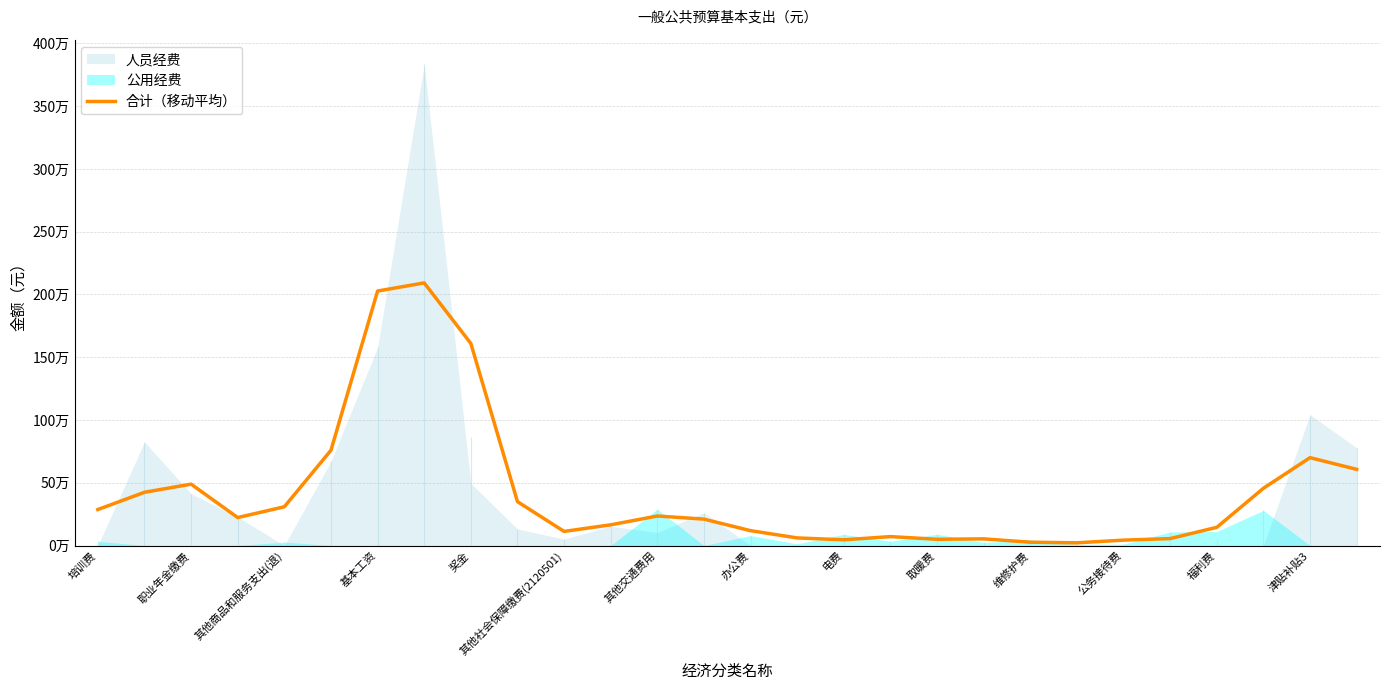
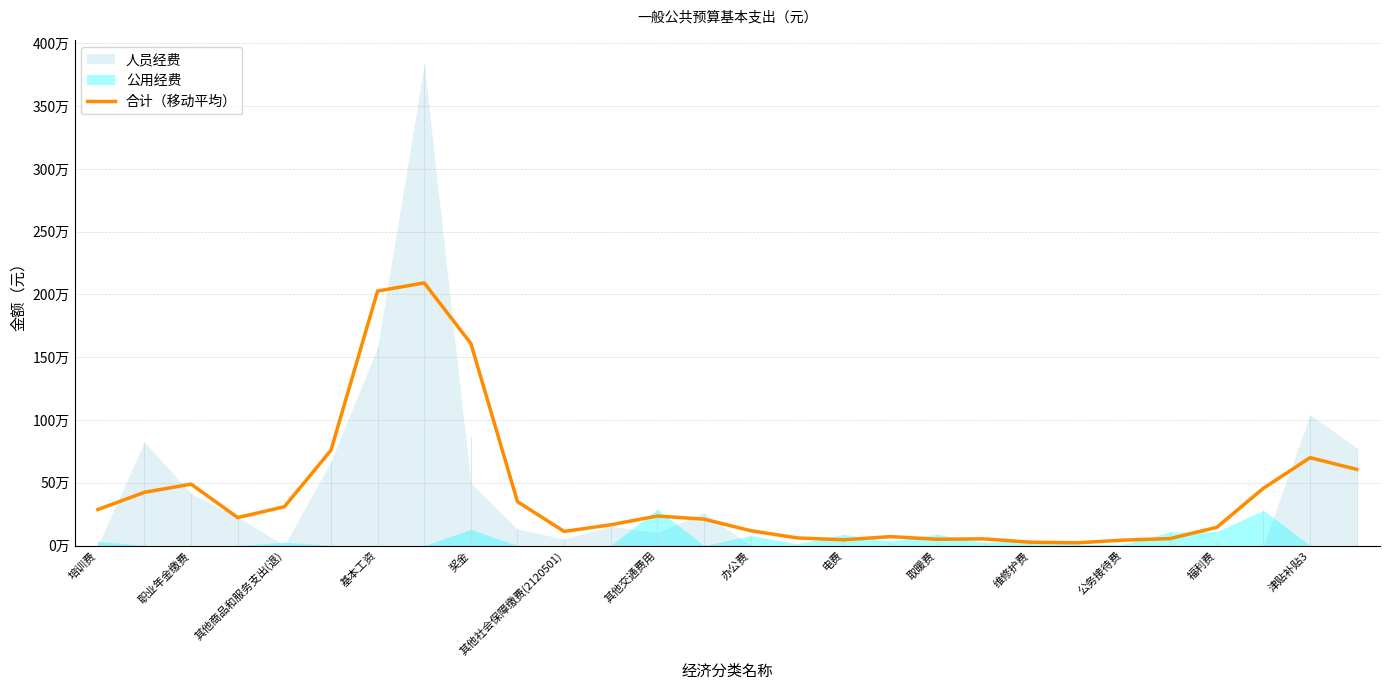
公用经费, 奖金: 0万 -> 13万
